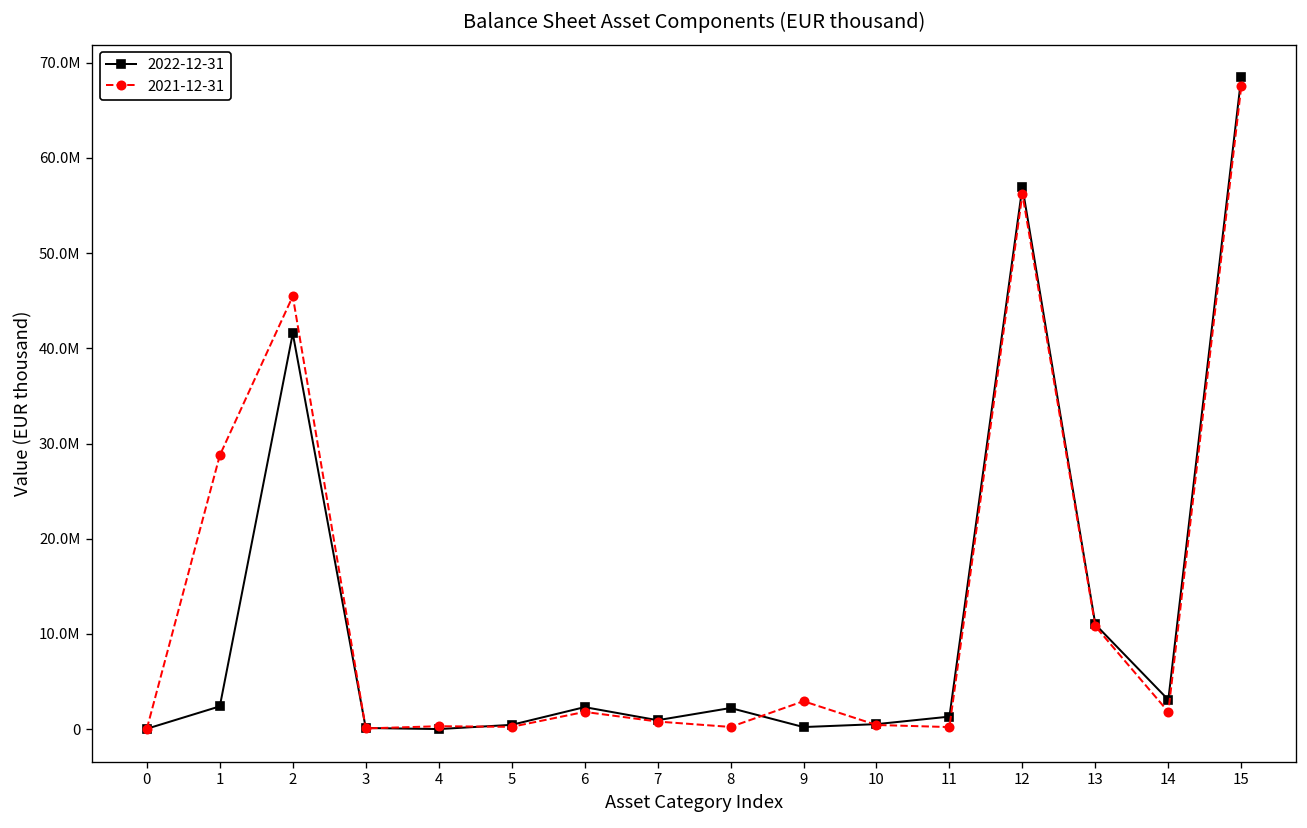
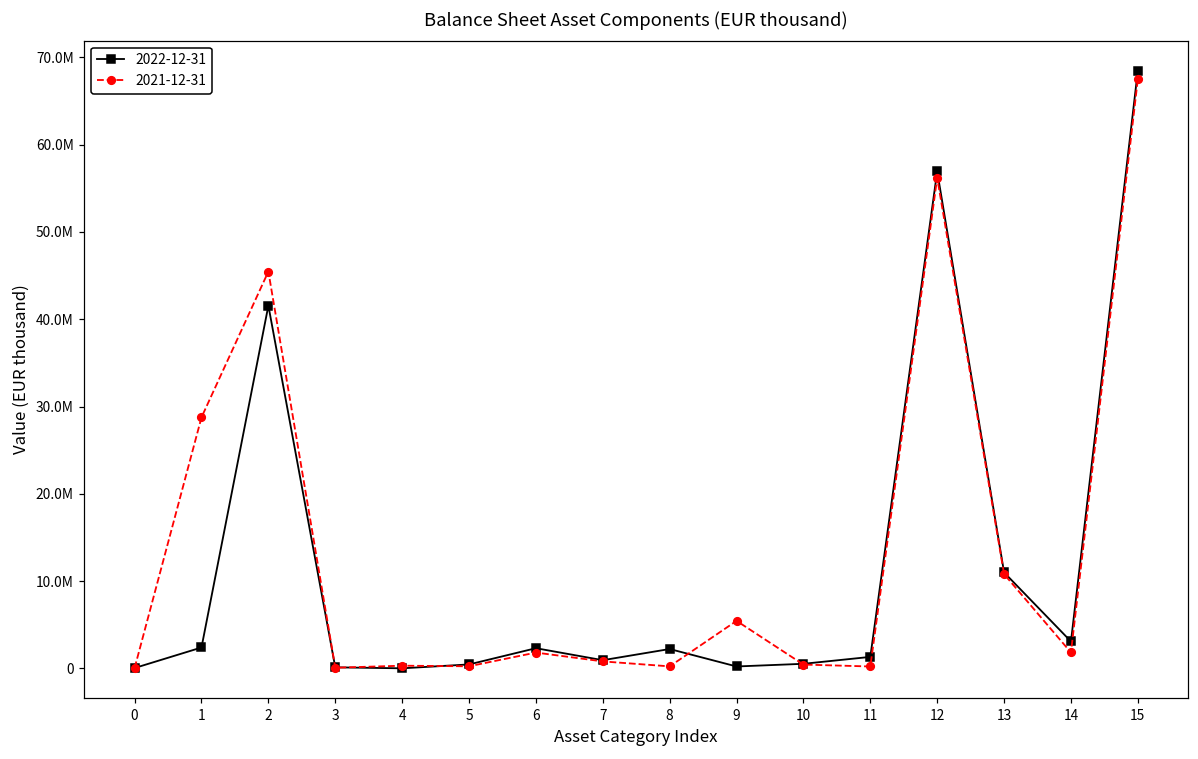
2021-12-31, 9: 3000000 -> 5000000
